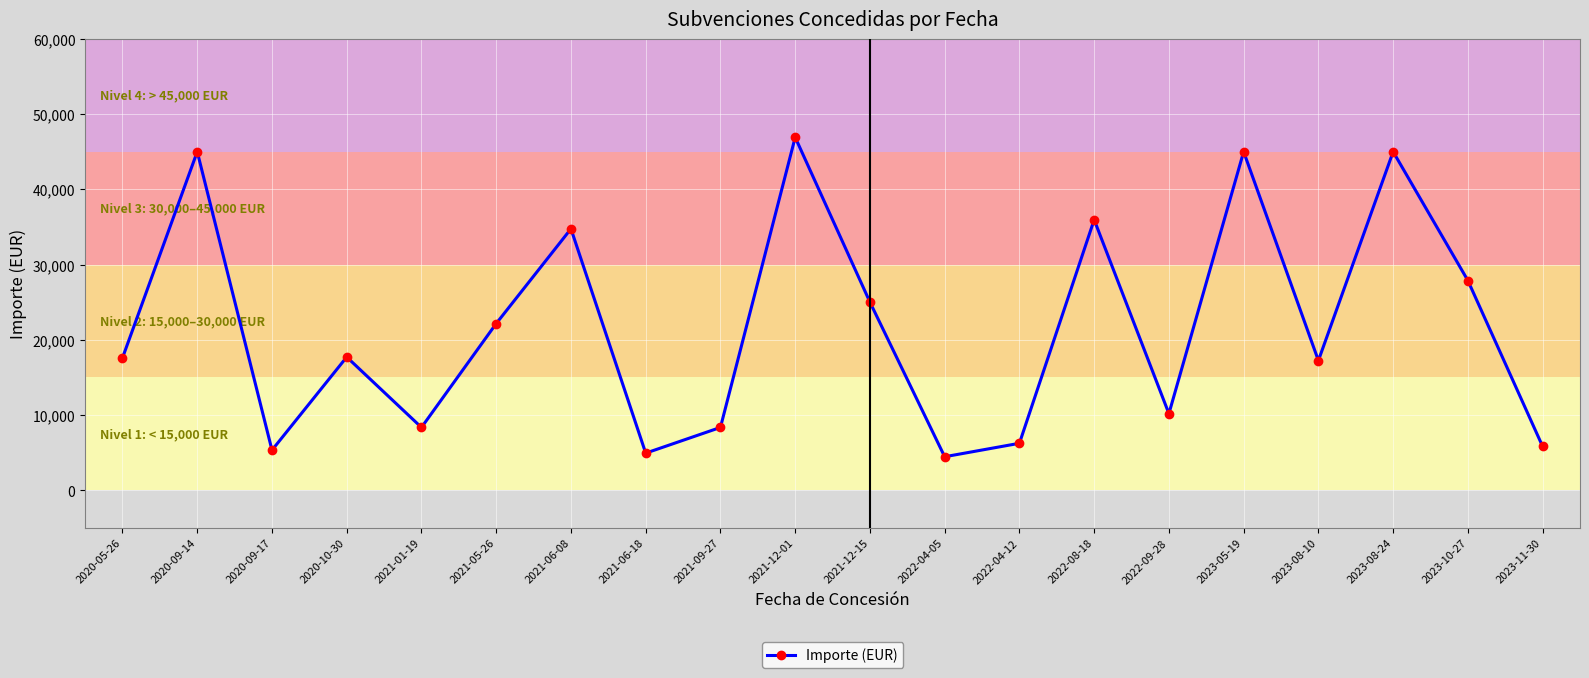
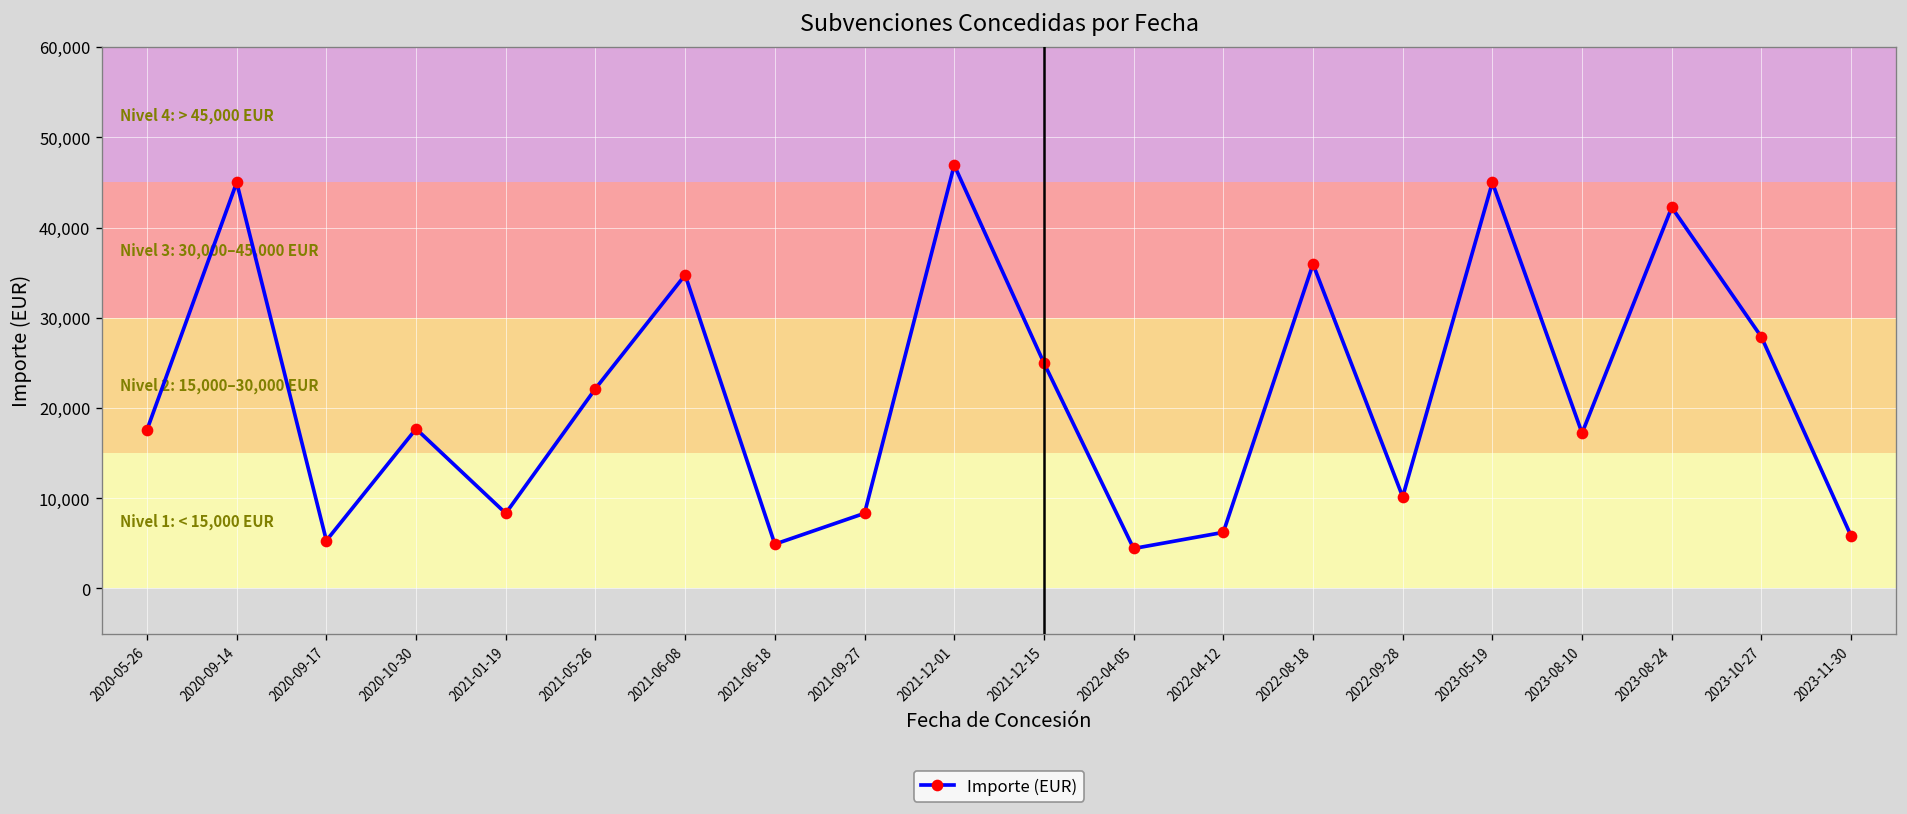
2023-08-24: 45,000 -> 42,000
